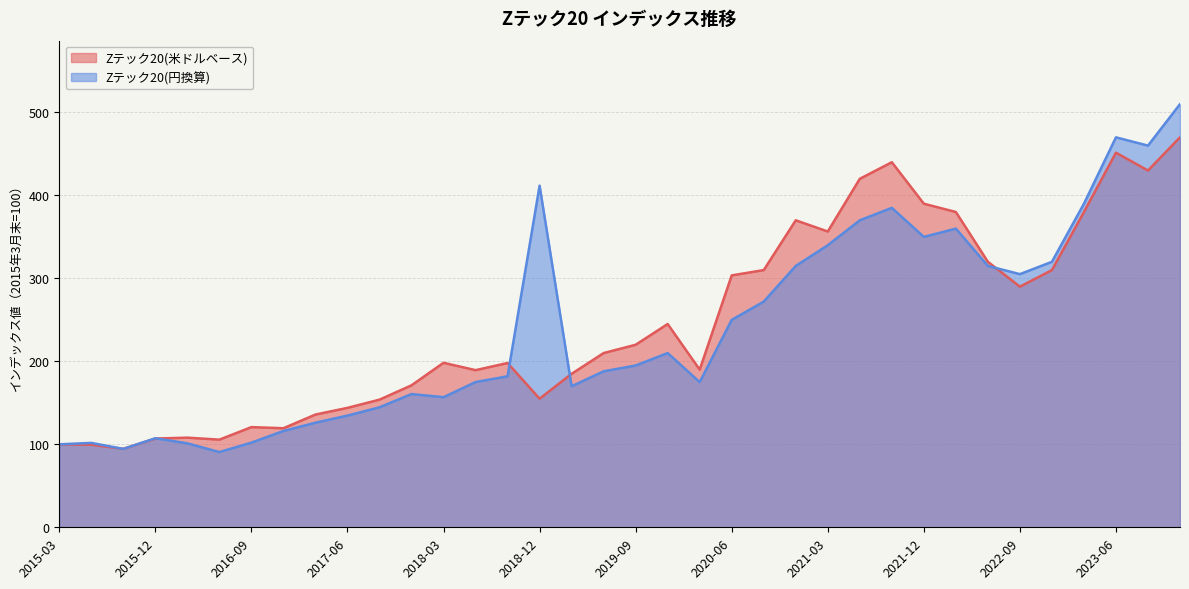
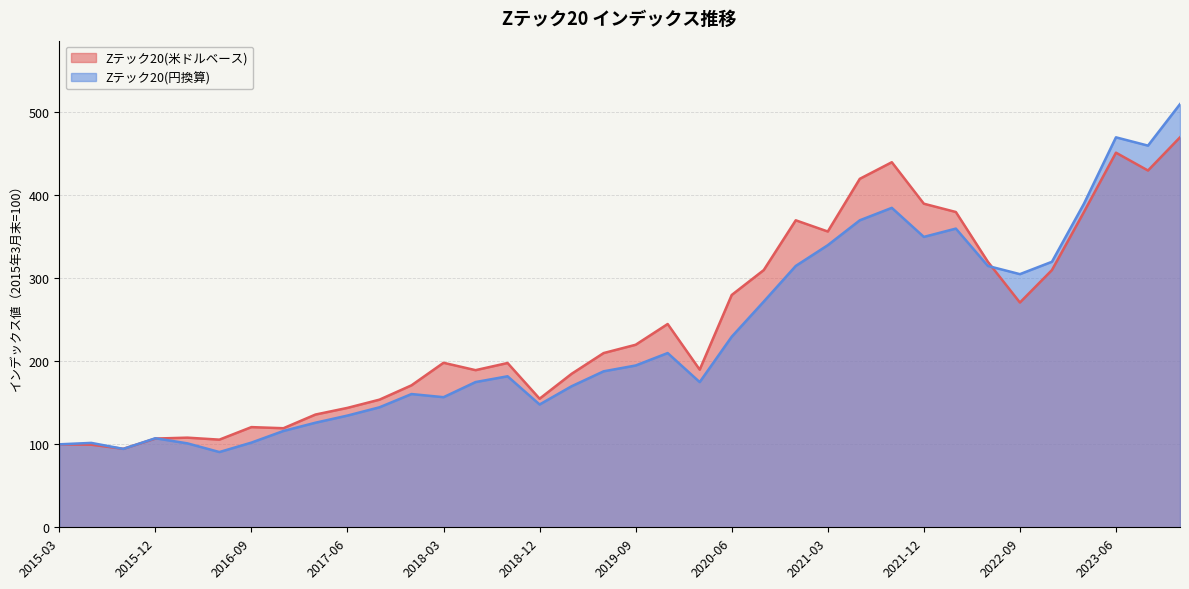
Zテック20(円換算), 2018-12: 410 -> 150
Zテック20(米ドルベース), 2020-06: 300 -> 280
Zテック20(円換算), 2020-06: 250 -> 230
Zテック20(米ドルベース), 2022-09: 290 -> 270
